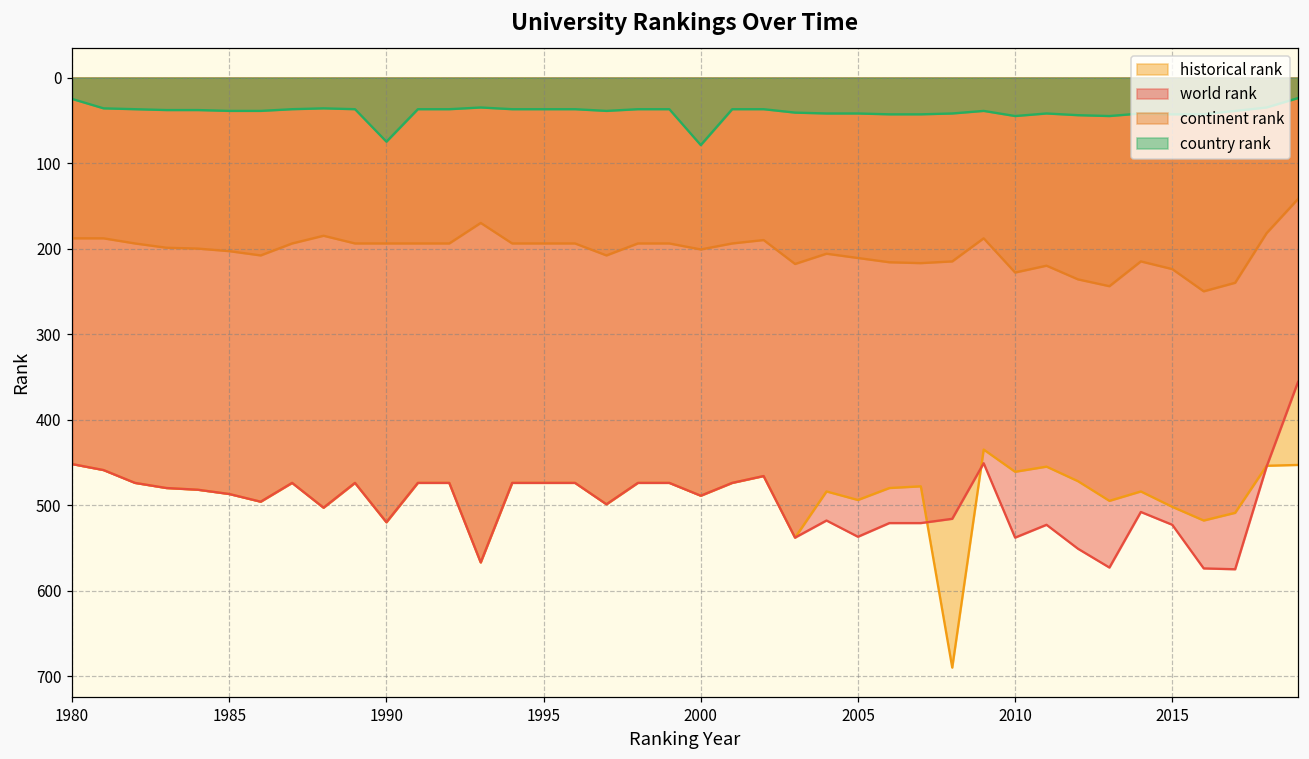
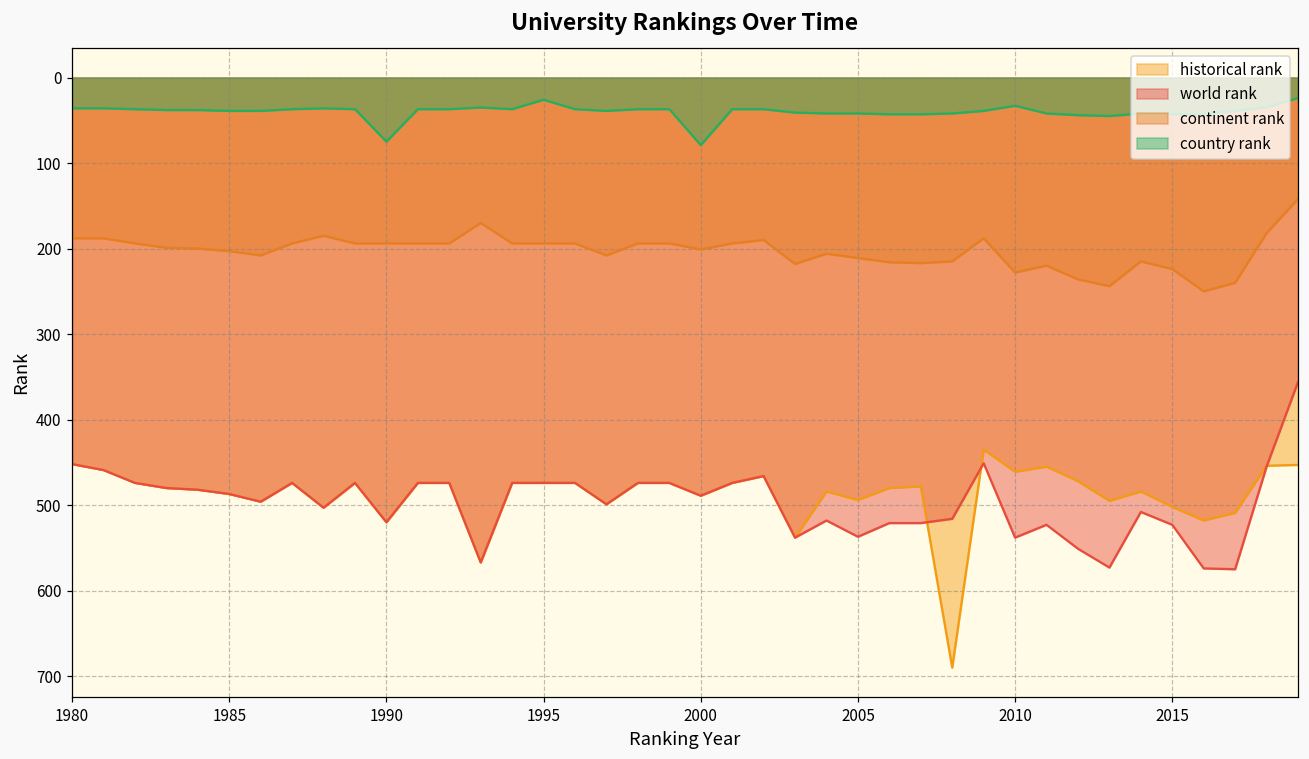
country rank, 1980: 30 -> 40
country rank, 1995: 40 -> 30
country rank, 2010: 50 -> 30
